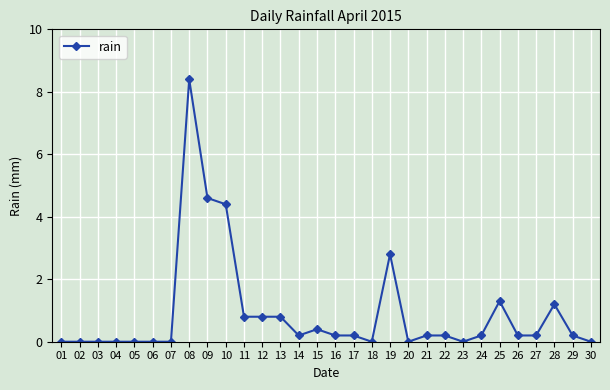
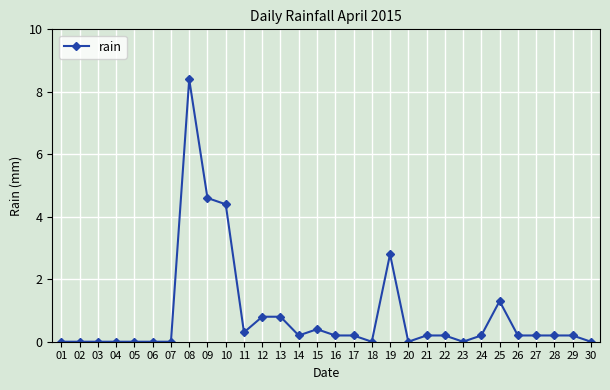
11: 0.8 -> 0.3
28: 1.2 -> 0.2
